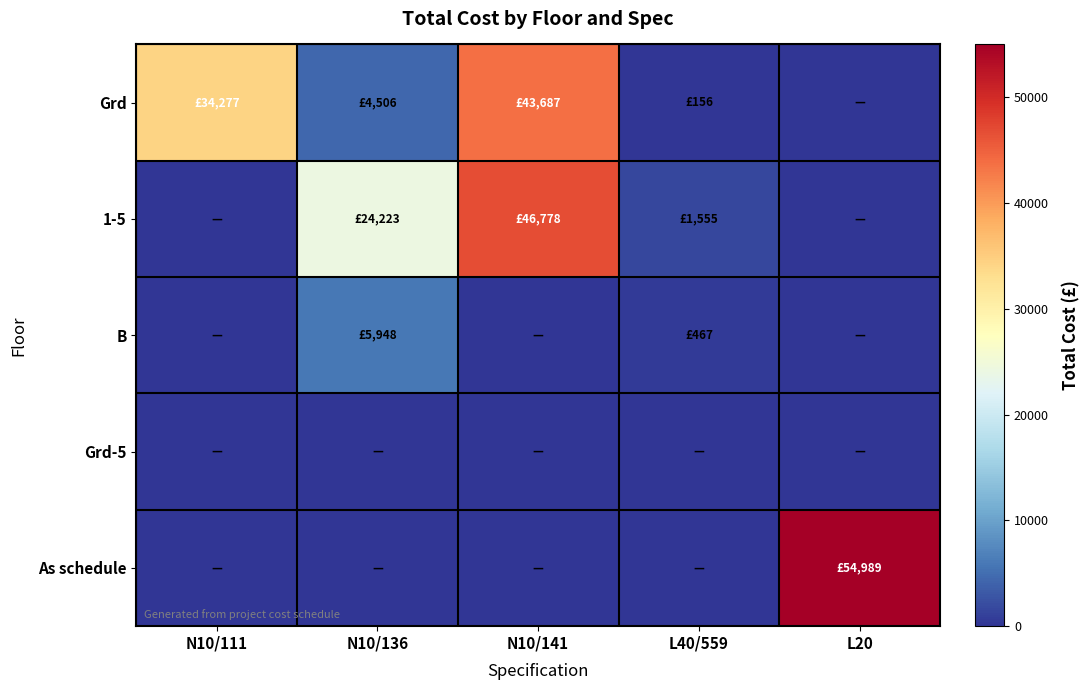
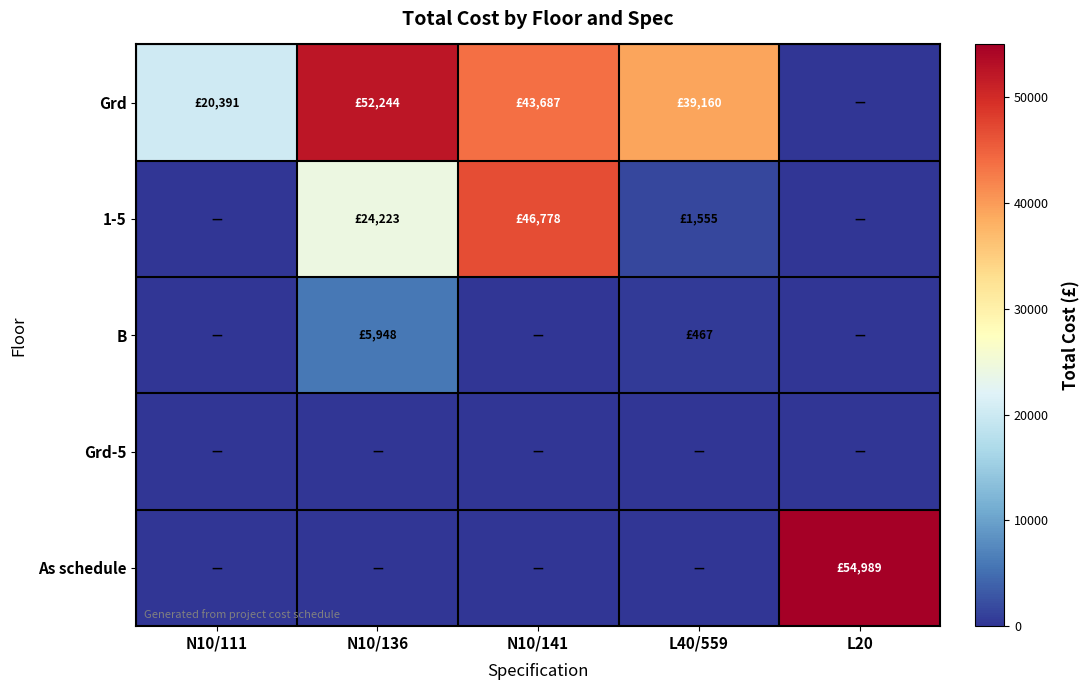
Grd, N10/111: £34,277 -> £20,391
Grd, N10/136: £4,506 -> £52,244
Grd, L40/559: £156 -> £39,160
